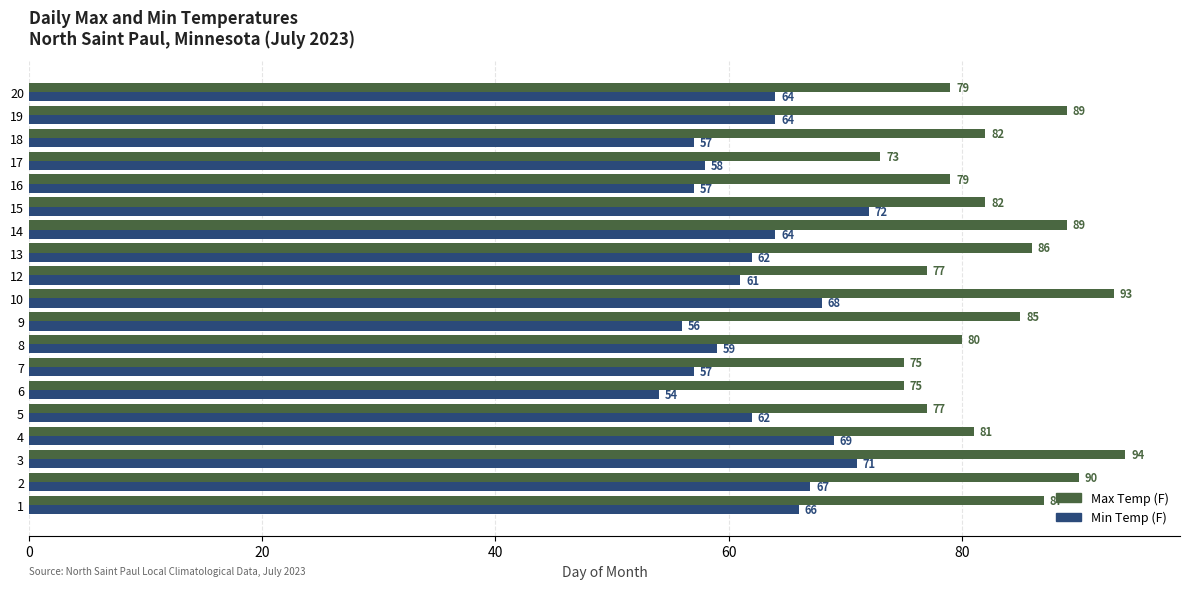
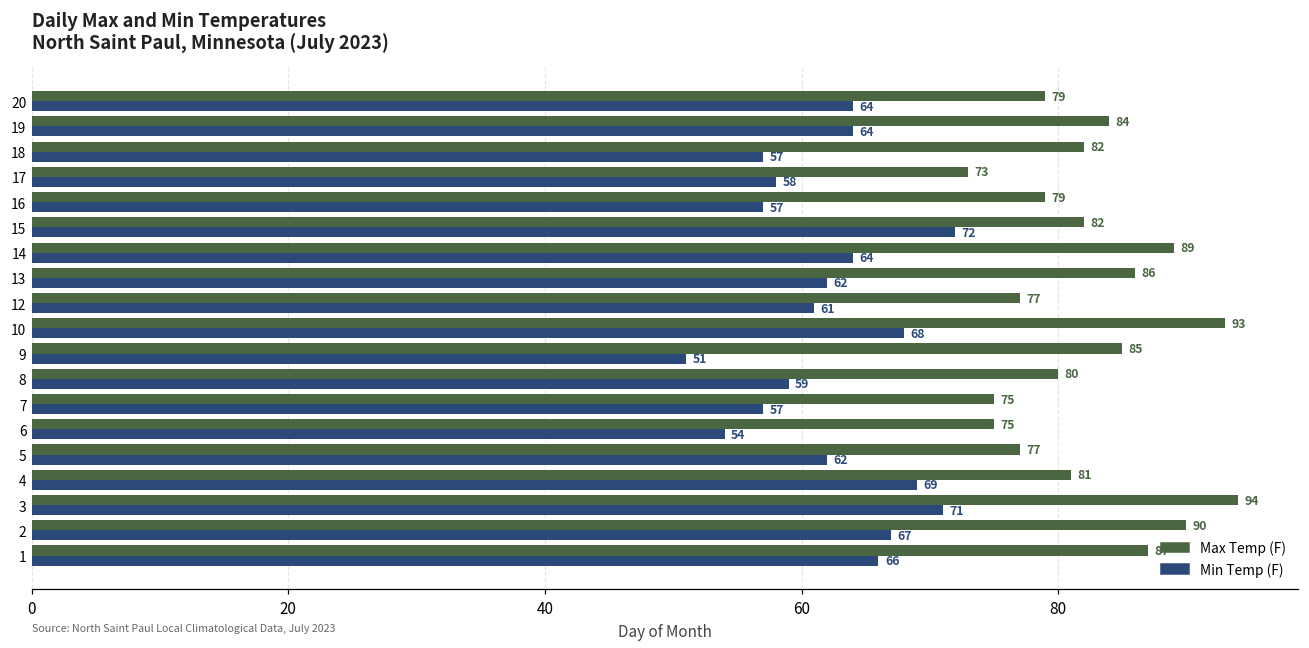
Max Temp (F), 19: 89 -> 84
Min Temp (F), 9: 56 -> 51
